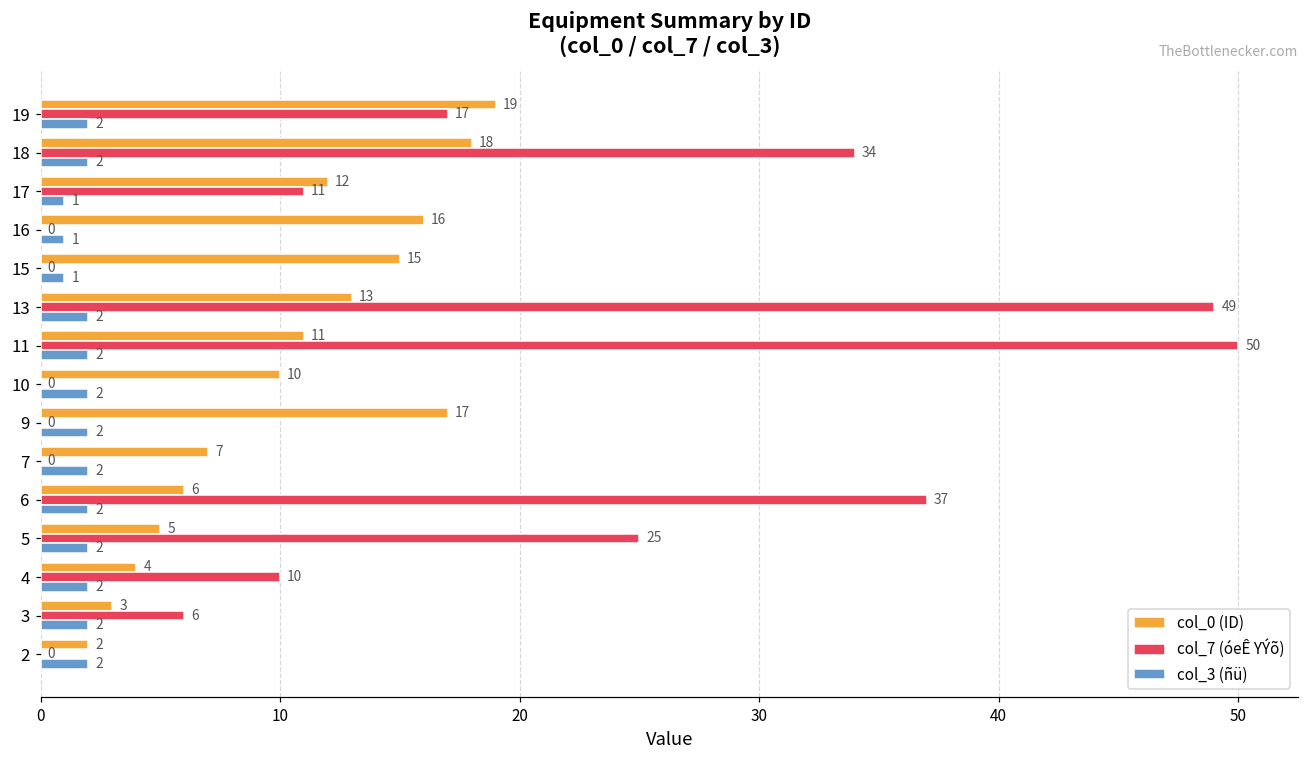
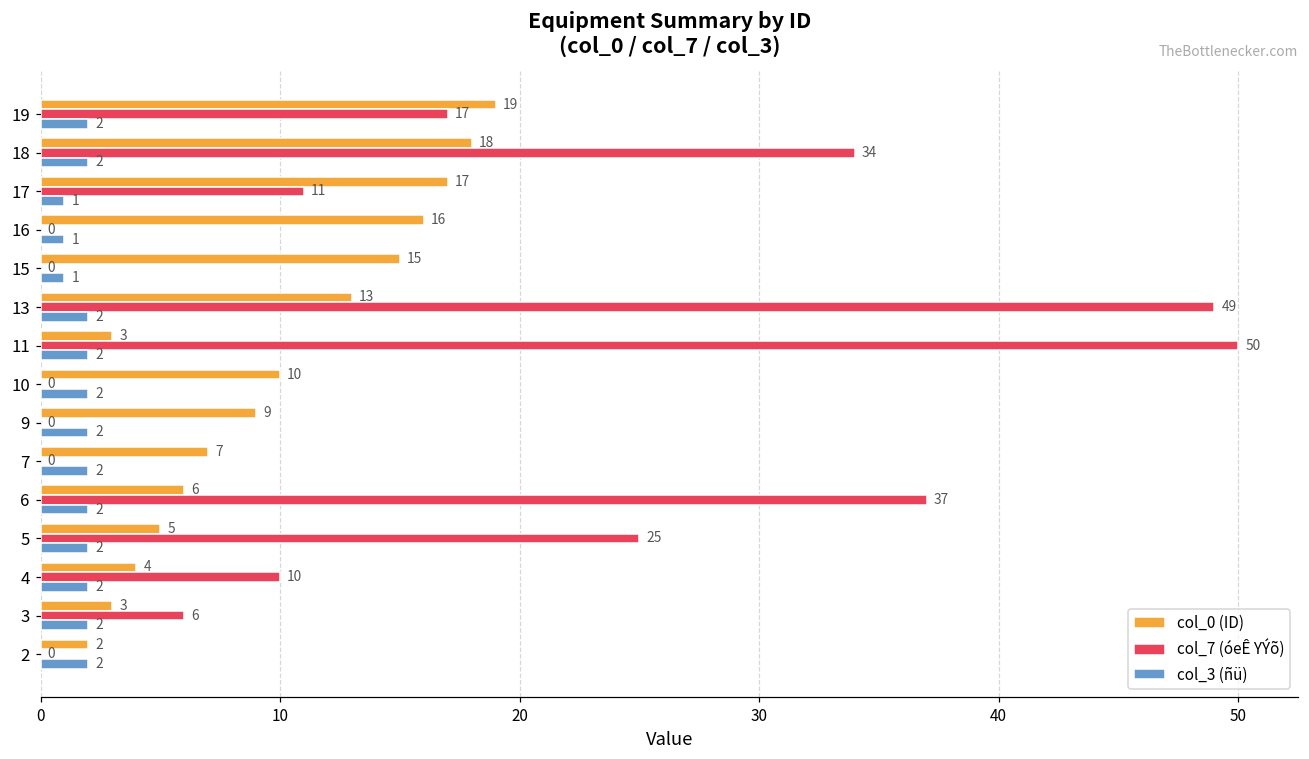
col_0 (ID), 17: 12 -> 17
col_0 (ID), 11: 11 -> 3
col_0 (ID), 9: 17 -> 9
